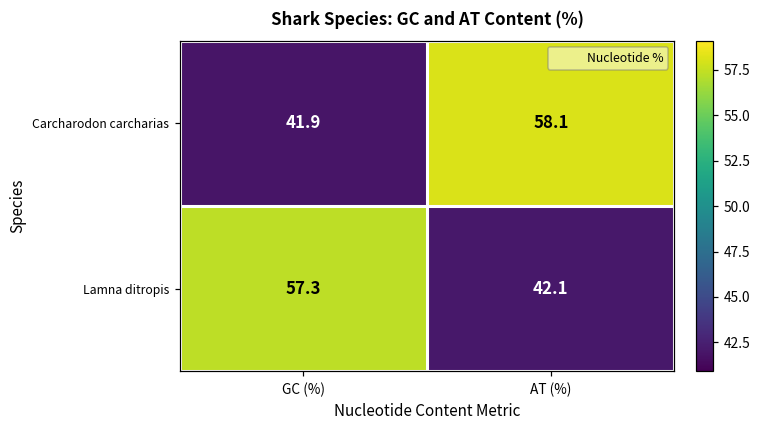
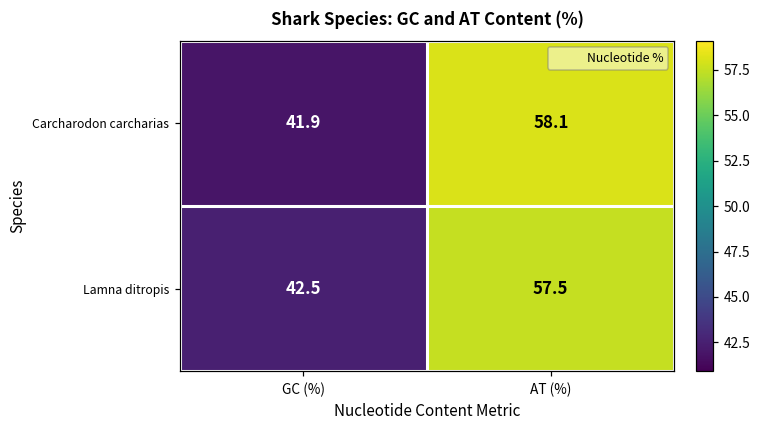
Lamna ditropis, GC (%): 57.3 -> 42.5
Lamna ditropis, AT (%): 42.1 -> 57.5
